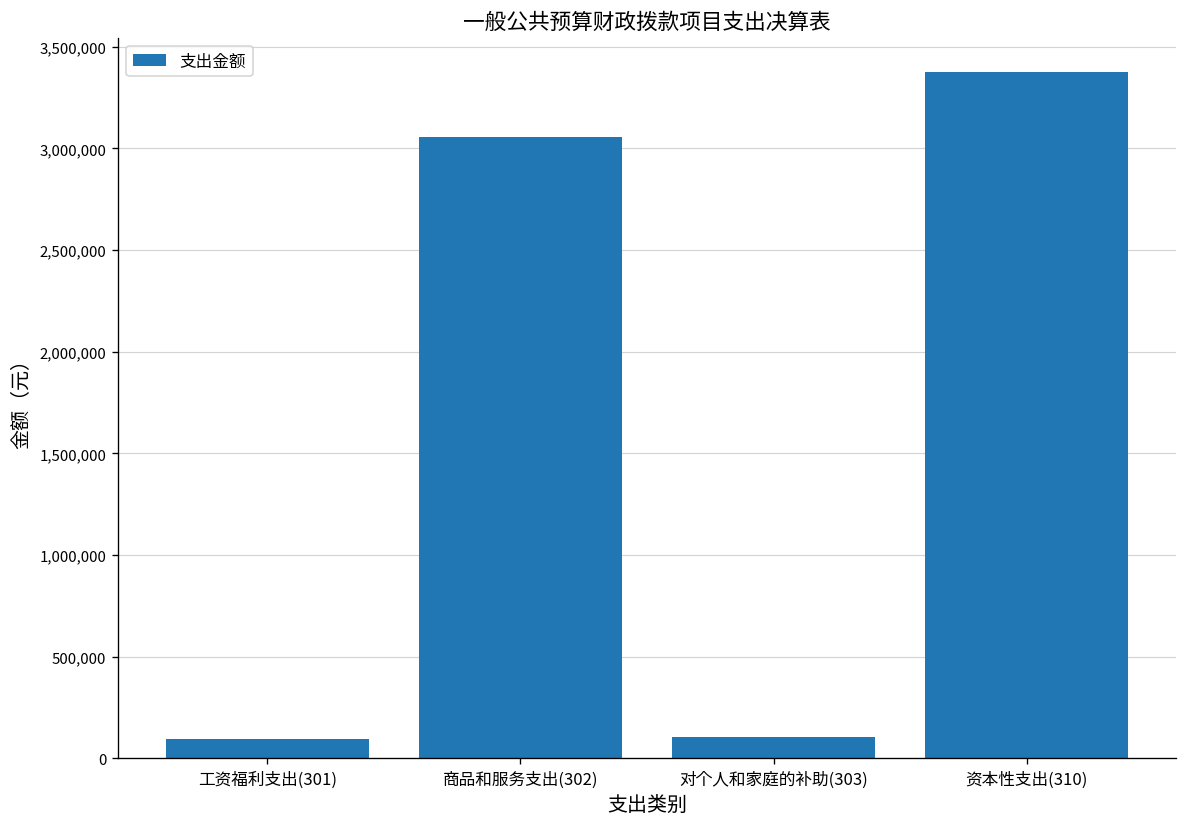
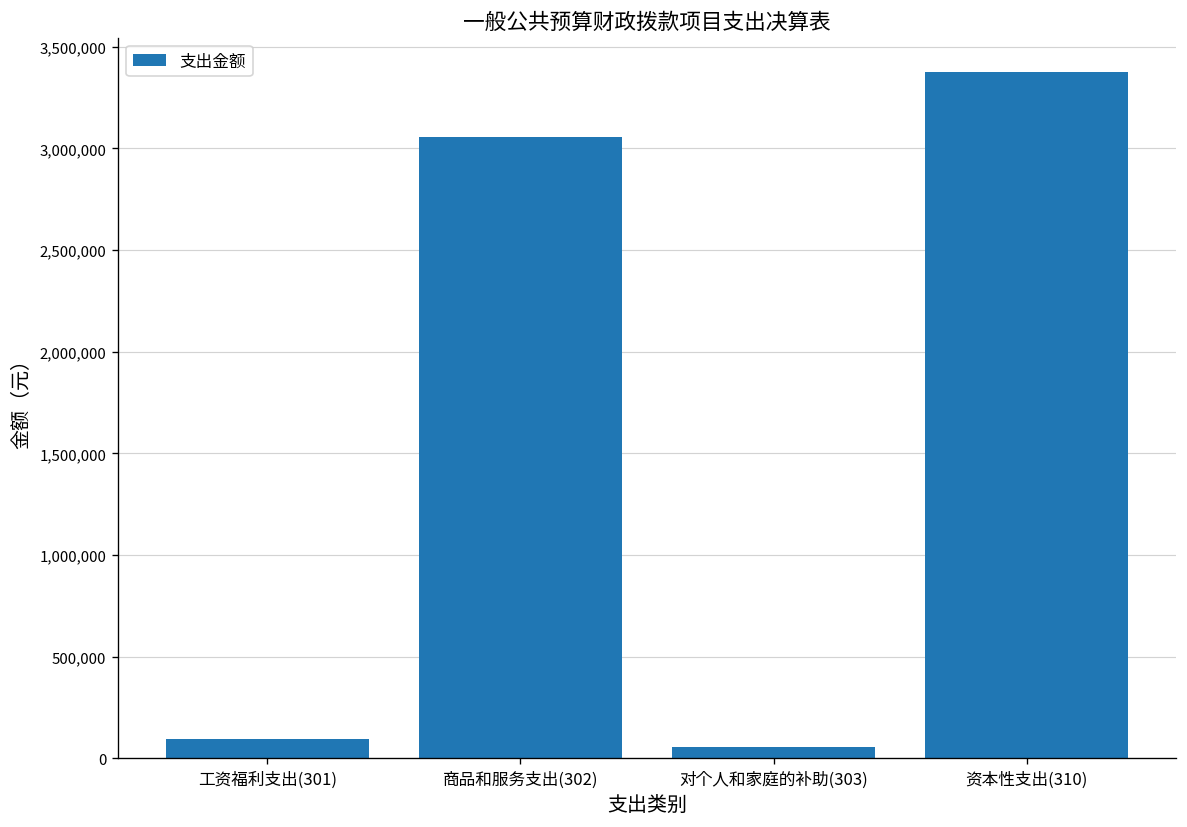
对个人和家庭的补助(303): 110,000 -> 60,000
